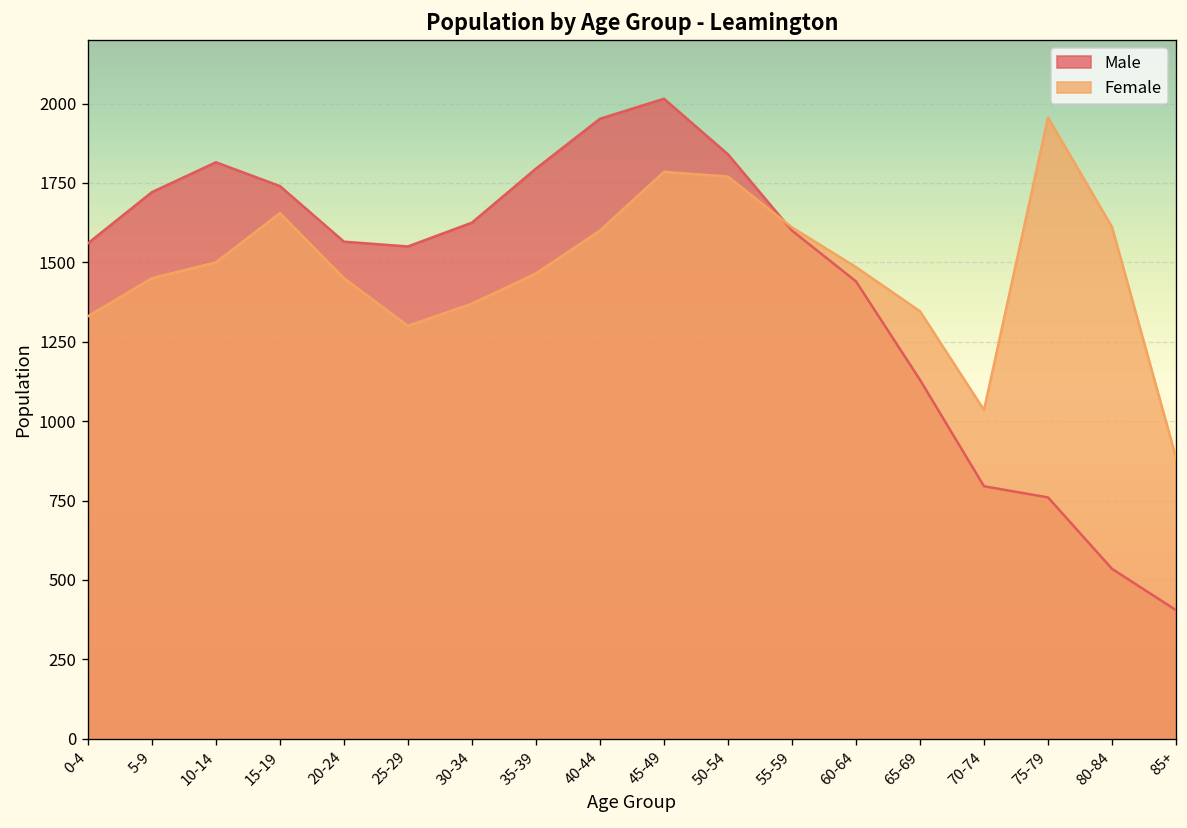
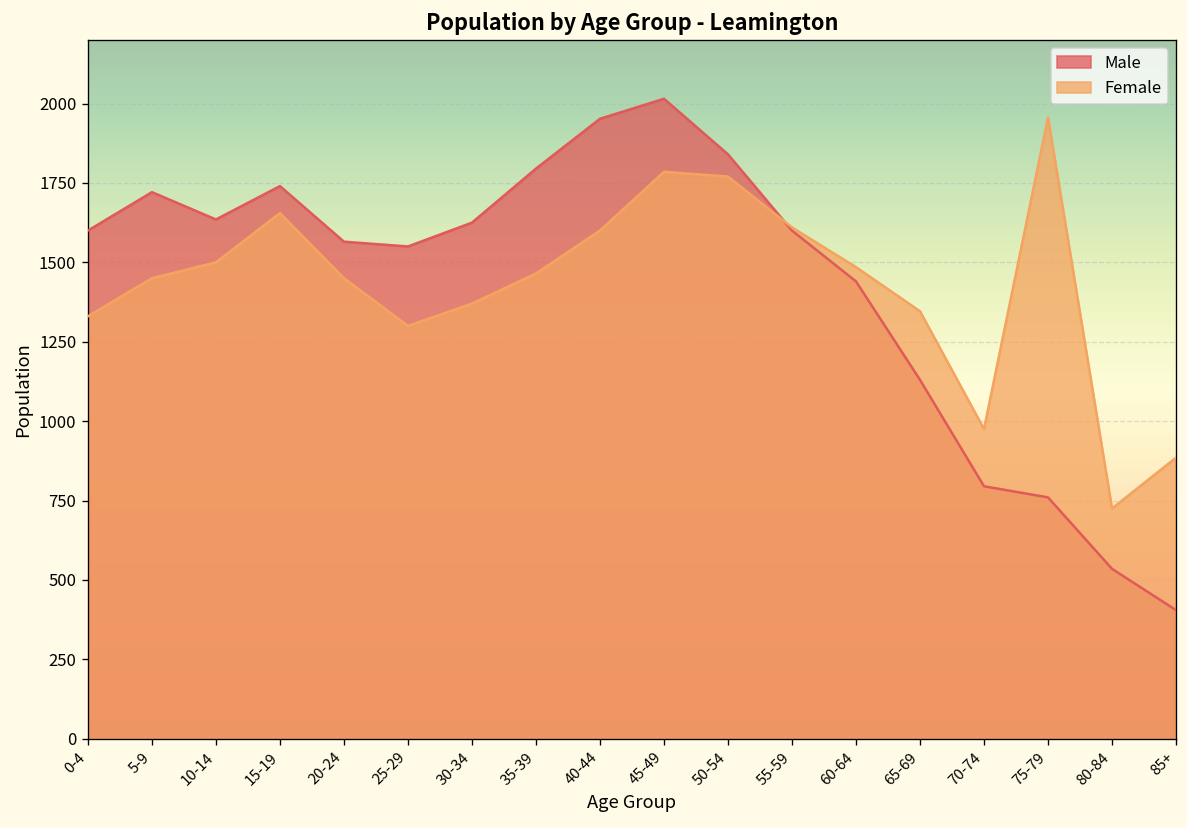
Male, 0-4: 1560 -> 1600
Male, 10-14: 1820 -> 1640
Female, 70-74: 1040 -> 980
Female, 80-84: 1610 -> 730
